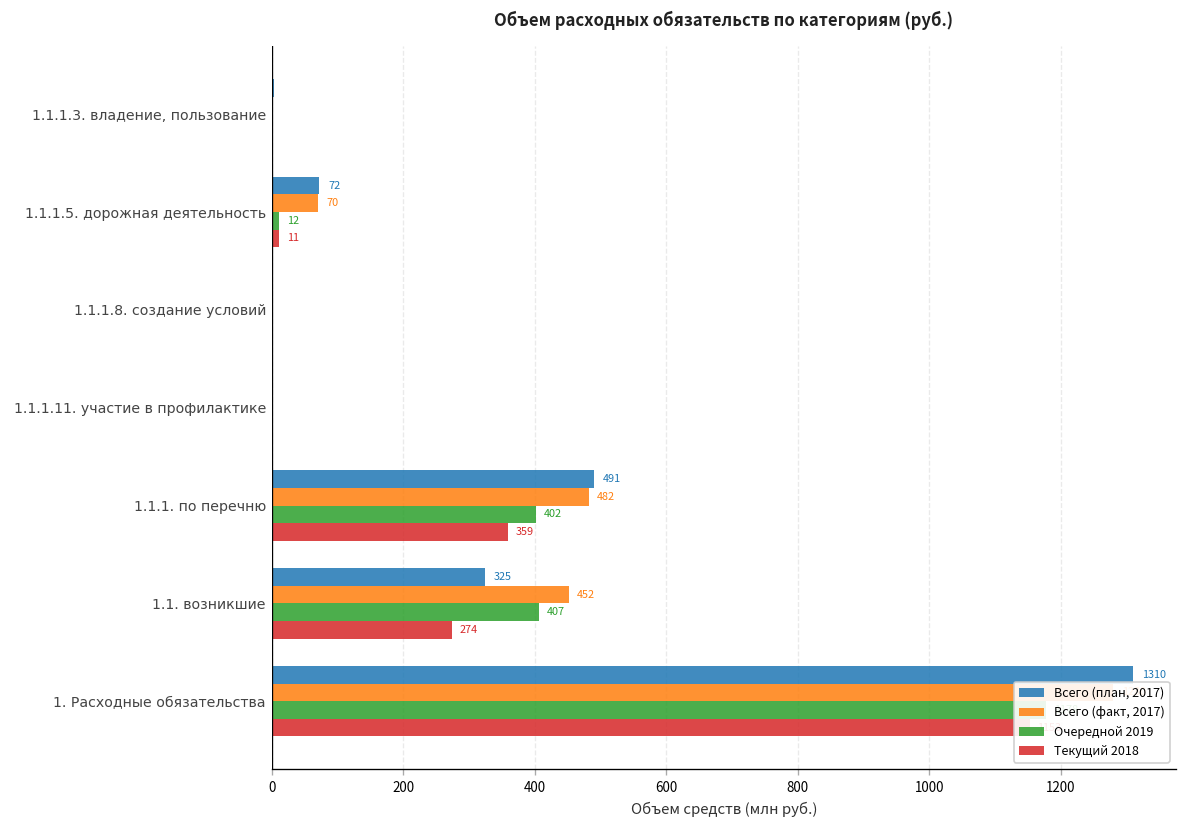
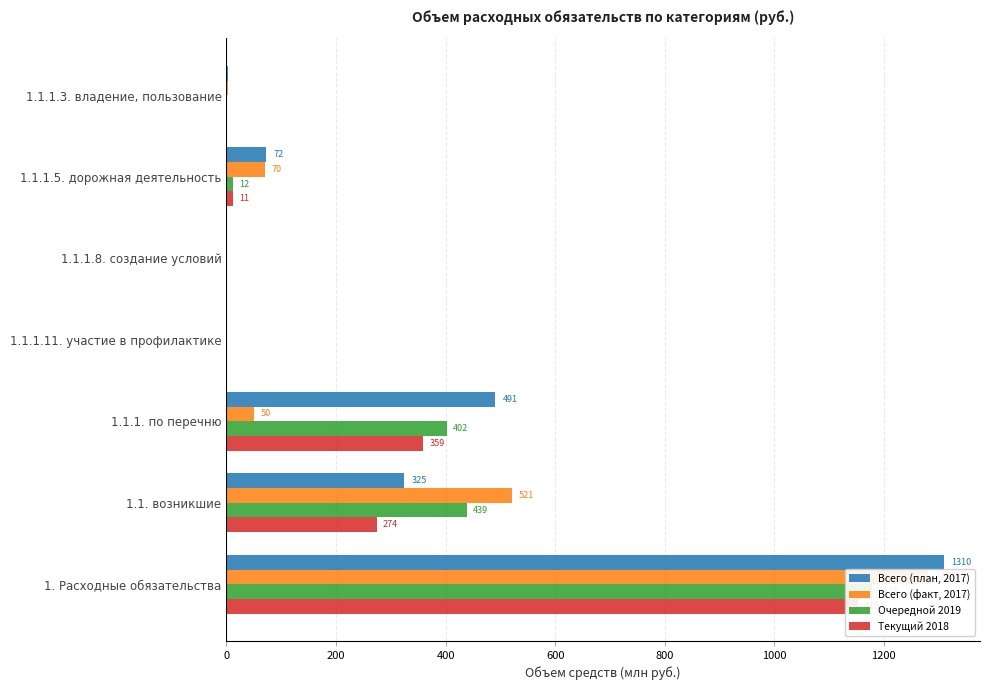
Всего (факт, 2017), 1.1.1. по перечню: 482 -> 50
Всего (факт, 2017), 1.1. возникшие: 452 -> 521
Очередной 2019, 1.1. возникшие: 407 -> 439
